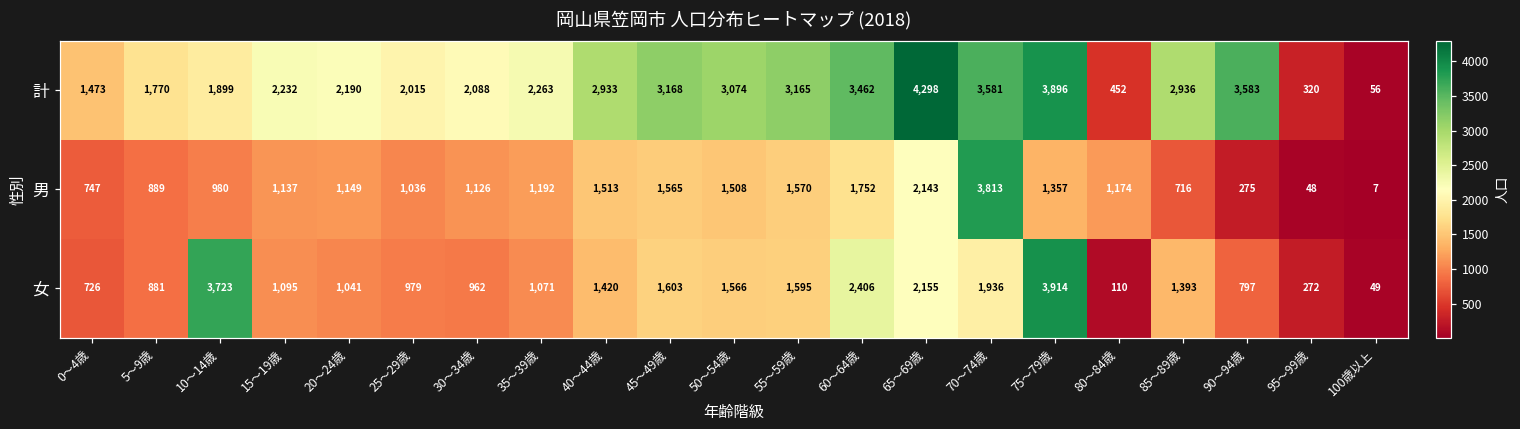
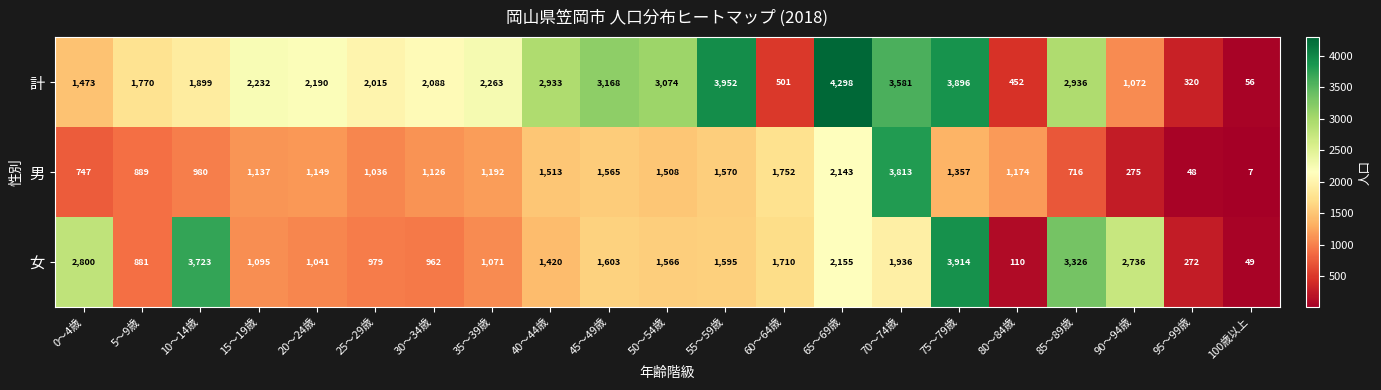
計, 55～59歳: 3,165 -> 3,952
計, 60～64歳: 3,462 -> 501
計, 90～94歳: 3,583 -> 1,072
女, 0～4歳: 726 -> 2,800
女, 60～64歳: 2,406 -> 1,710
女, 85～89歳: 1,393 -> 3,326
女, 90～94歳: 797 -> 2,736
